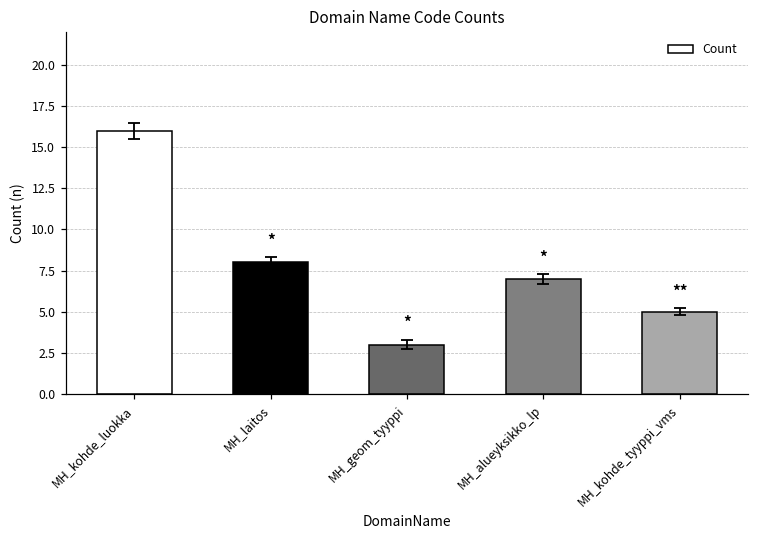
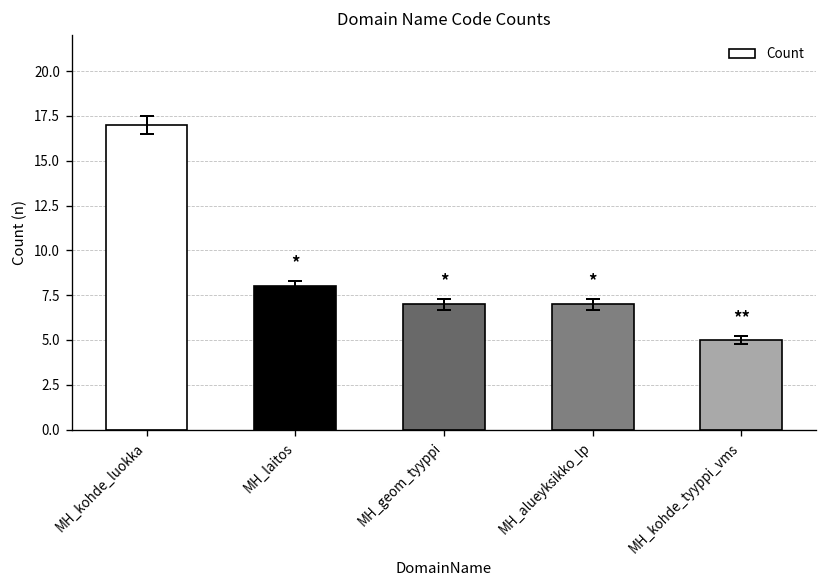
Count, MH_kohde_luokka: 16 -> 17
Count, MH_geom_tyyppi: 3 -> 7
